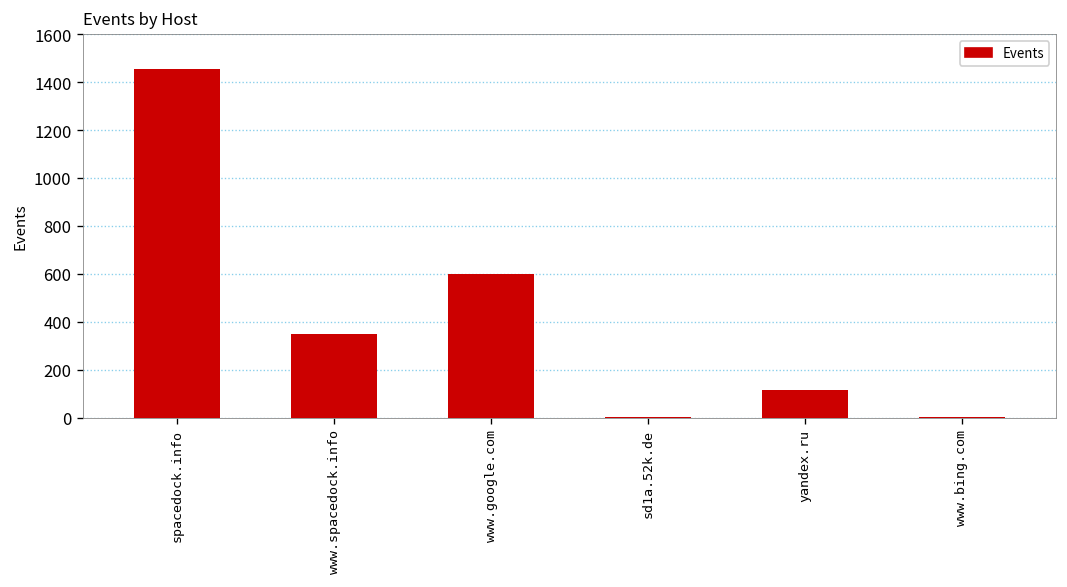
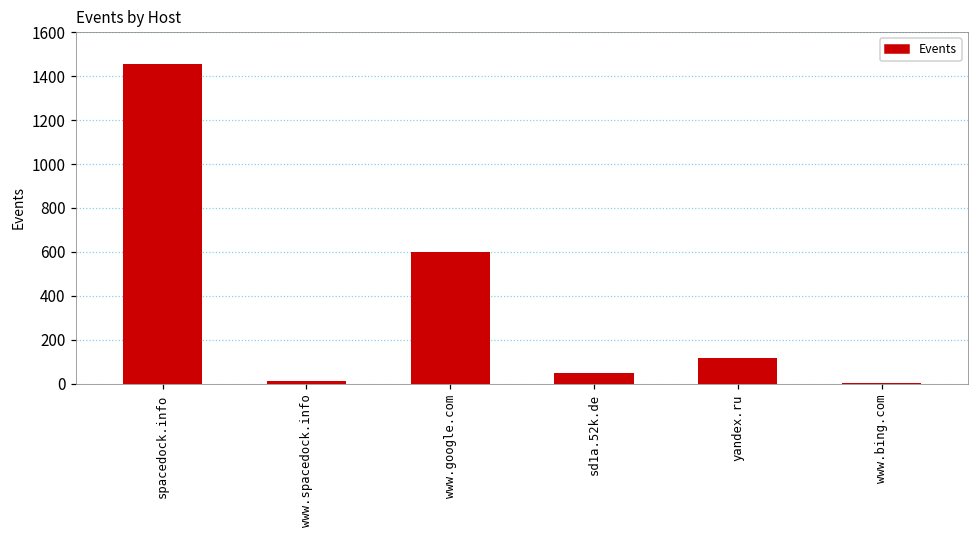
www.spacedock.info: 350 -> 10
sd1a.52k.de: 0 -> 50
